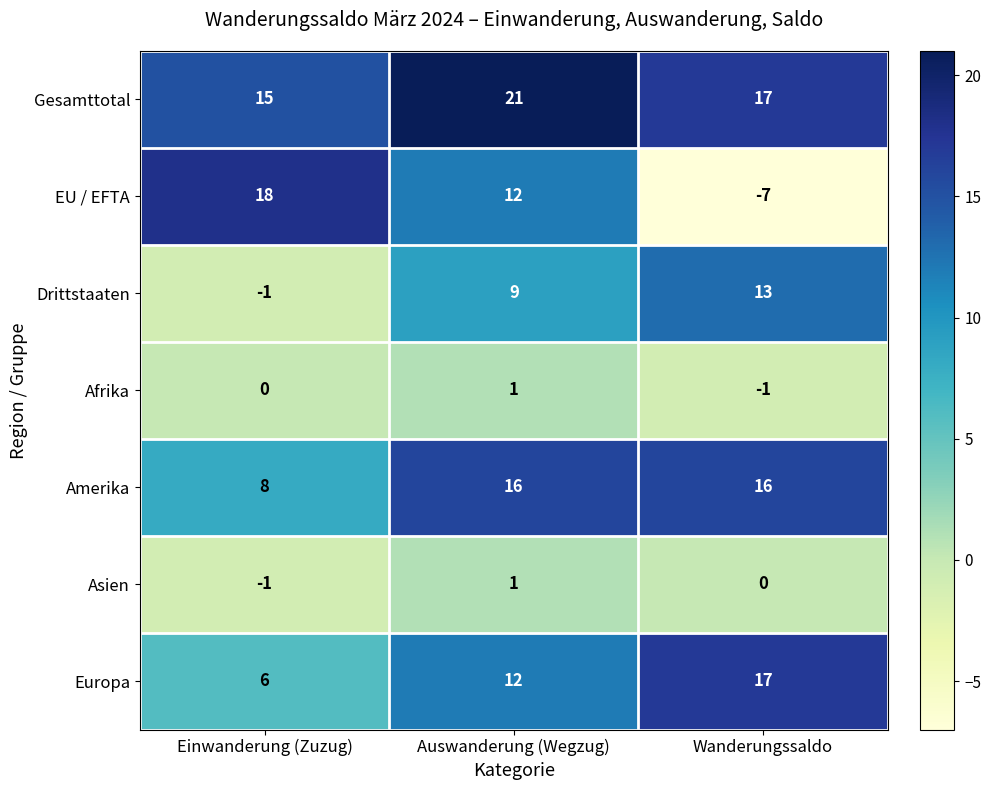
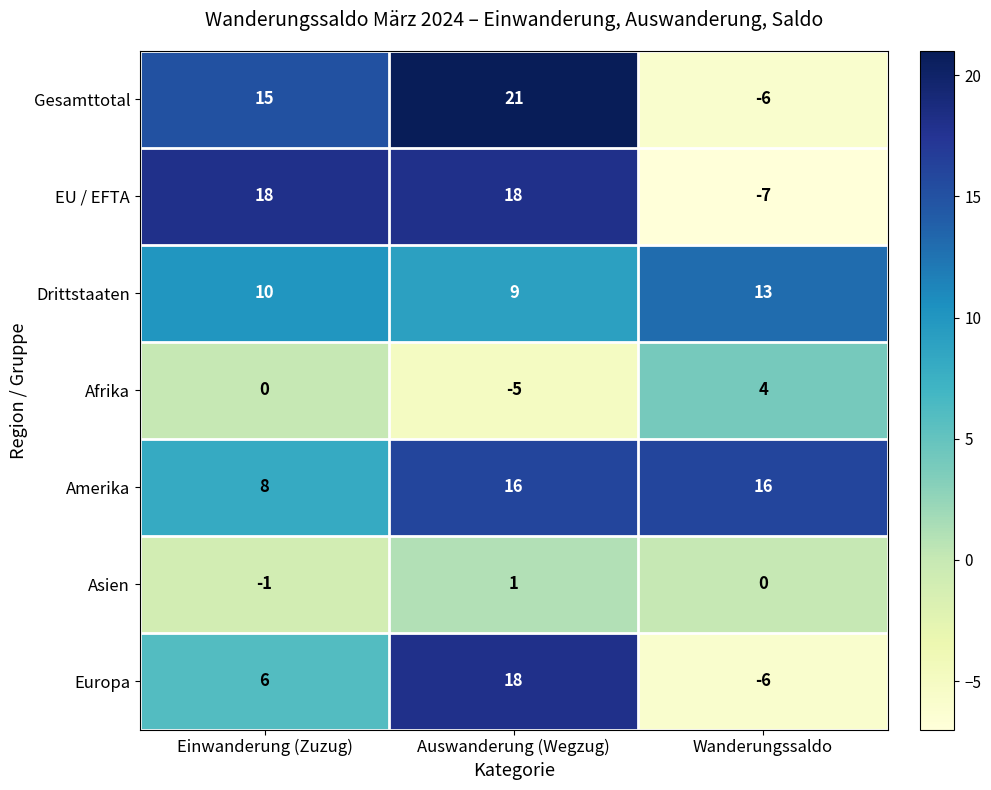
Gesamttotal, Wanderungssaldo: 17 -> -6
EU / EFTA, Auswanderung (Wegzug): 12 -> 18
Drittstaaten, Einwanderung (Zuzug): -1 -> 10
Afrika, Auswanderung (Wegzug): 1 -> -5
Afrika, Wanderungssaldo: -1 -> 4
Europa, Auswanderung (Wegzug): 12 -> 18
Europa, Wanderungssaldo: 17 -> -6
